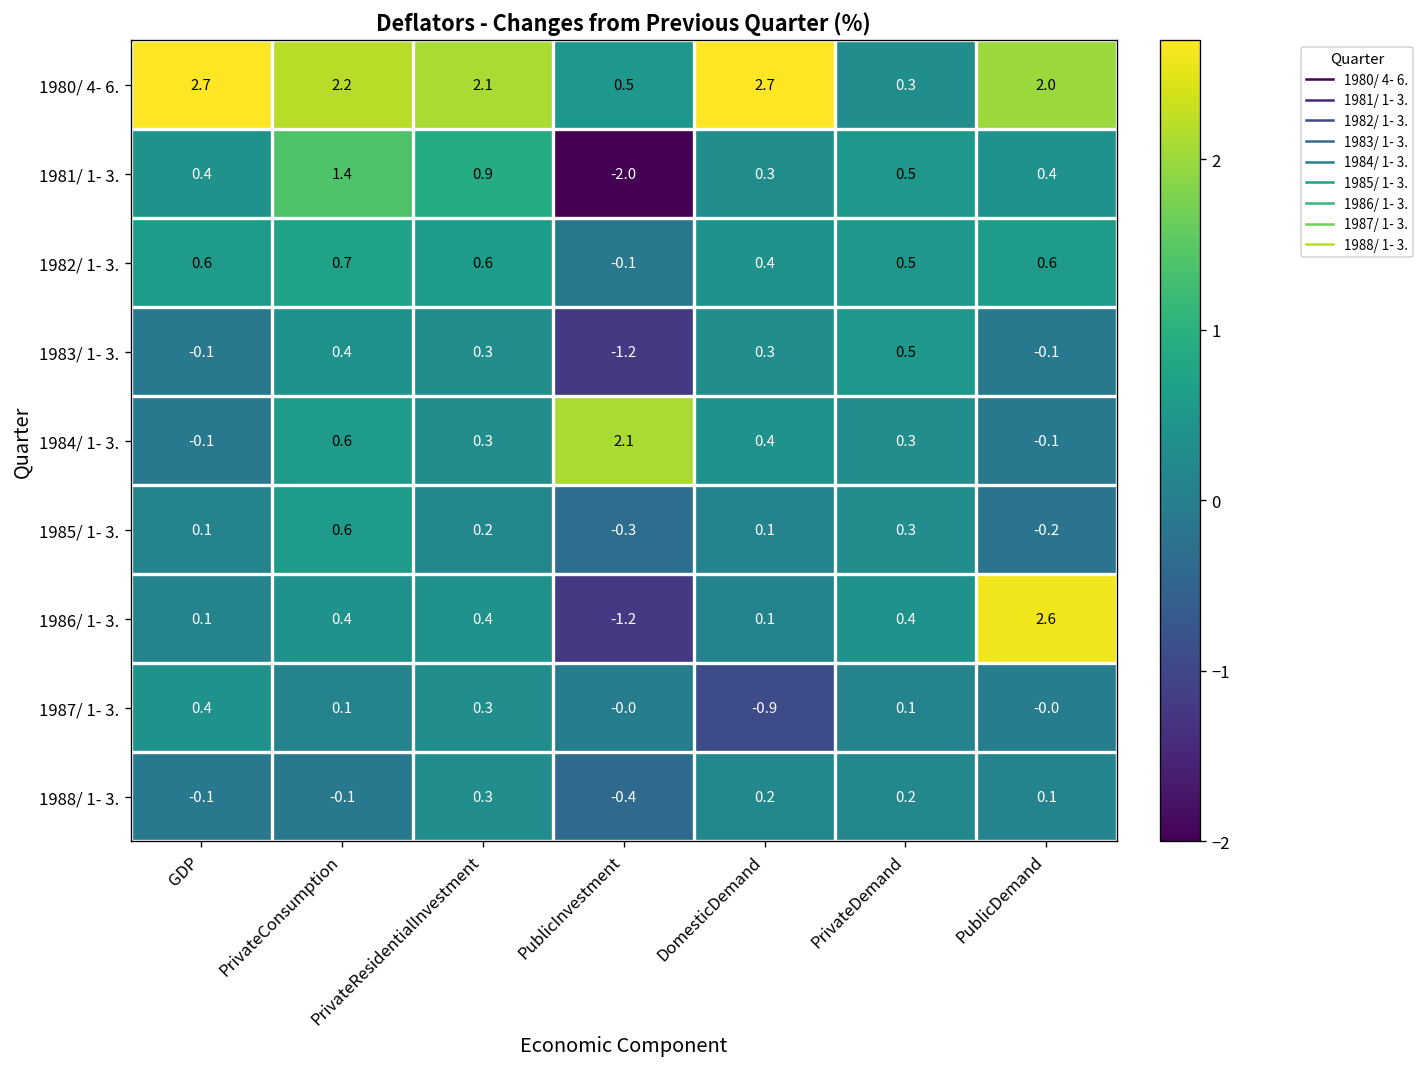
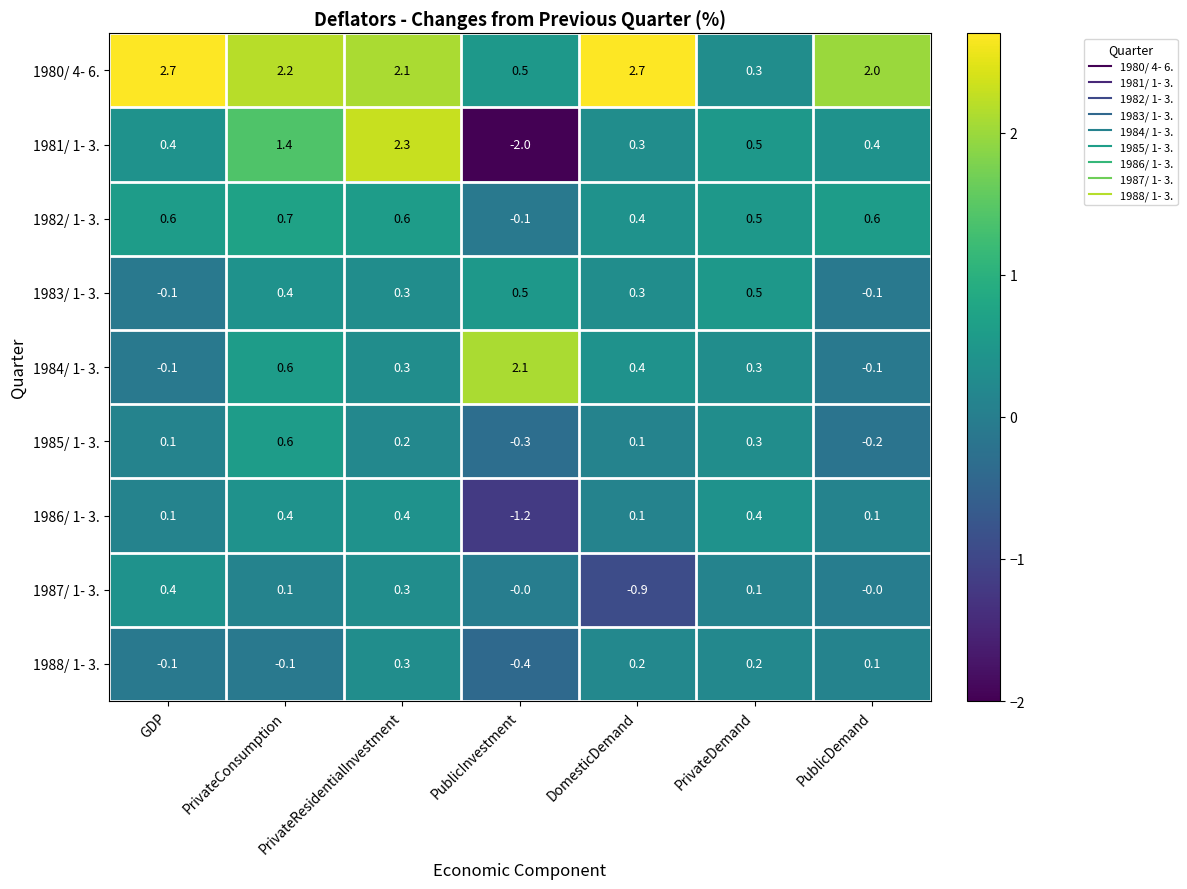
1981/ 1- 3., PrivateResidentialInvestment: 0.9 -> 2.3
1983/ 1- 3., PublicInvestment: -1.2 -> 0.5
1986/ 1- 3., PublicDemand: 2.6 -> 0.1
